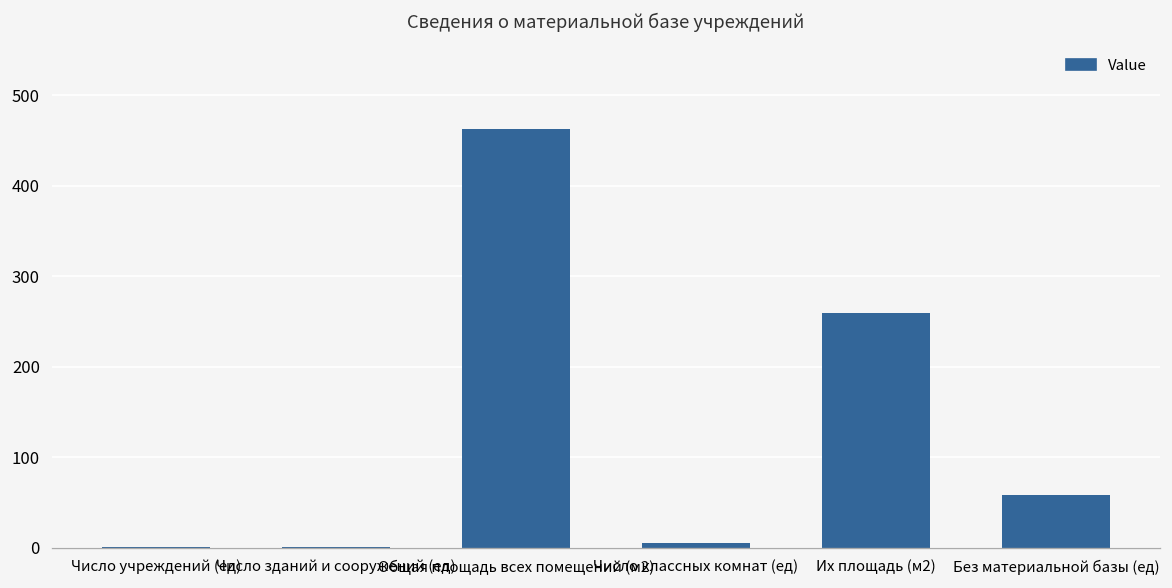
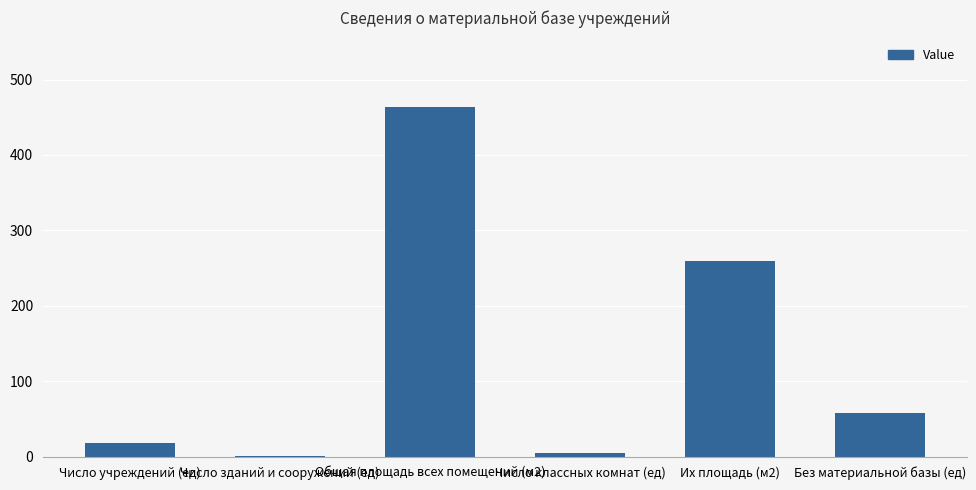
Число учреждений (ед): 0 -> 20
